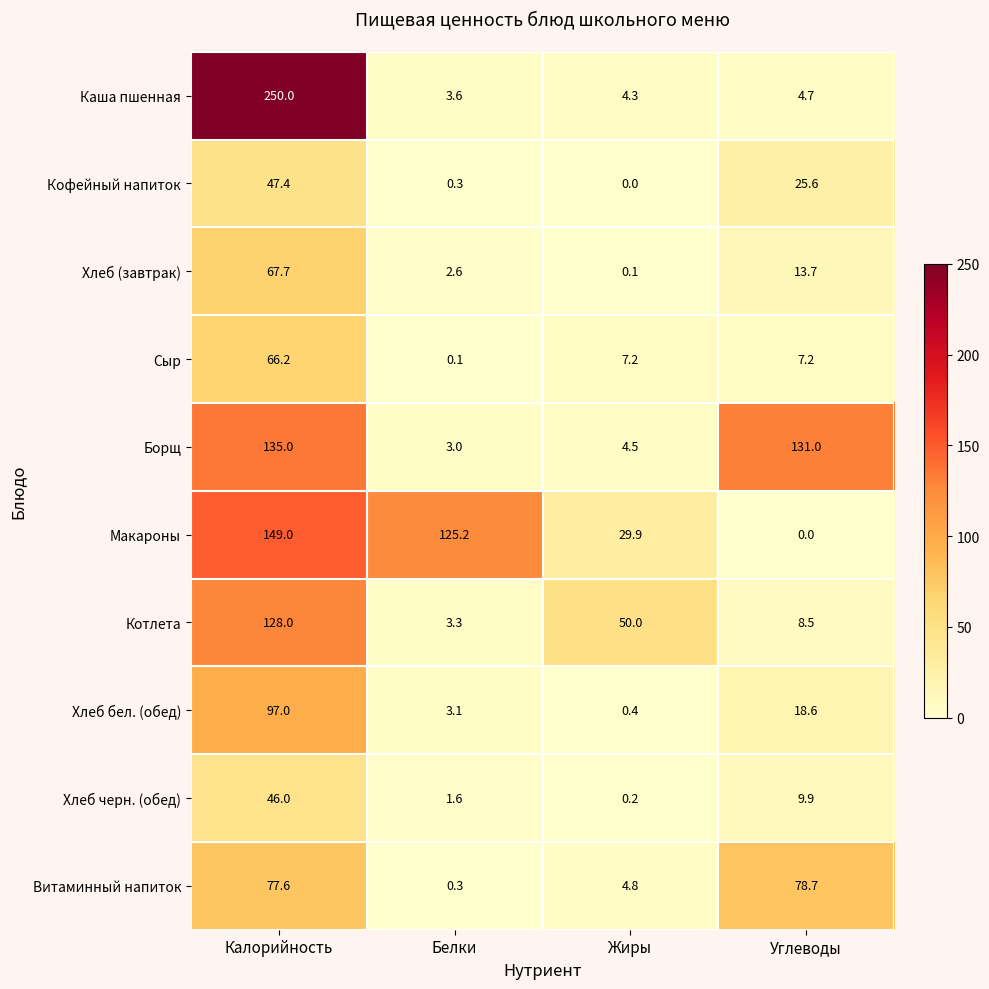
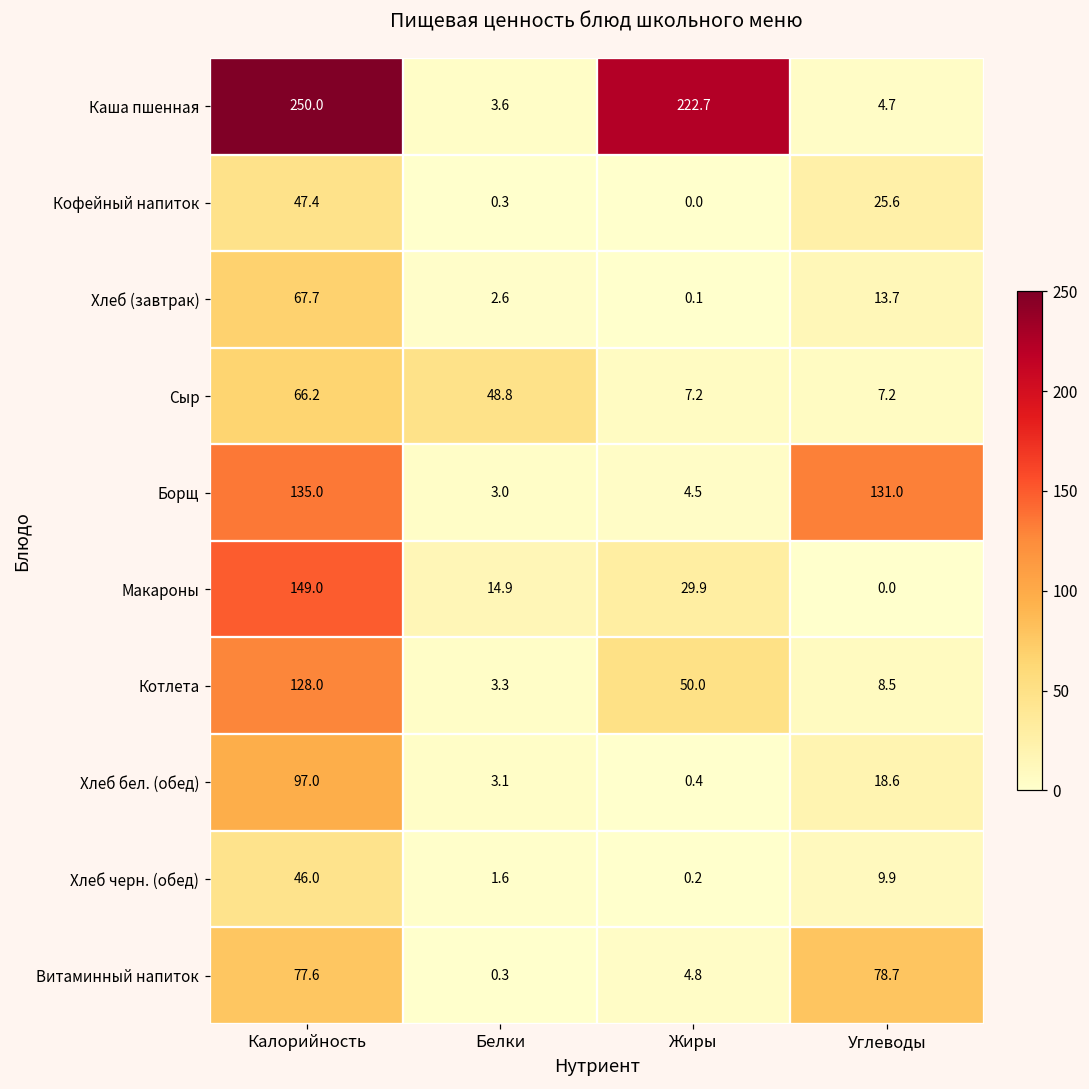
Каша пшенная, Жиры: 4.3 -> 222.7
Сыр, Белки: 0.1 -> 48.8
Макароны, Белки: 125.2 -> 14.9
